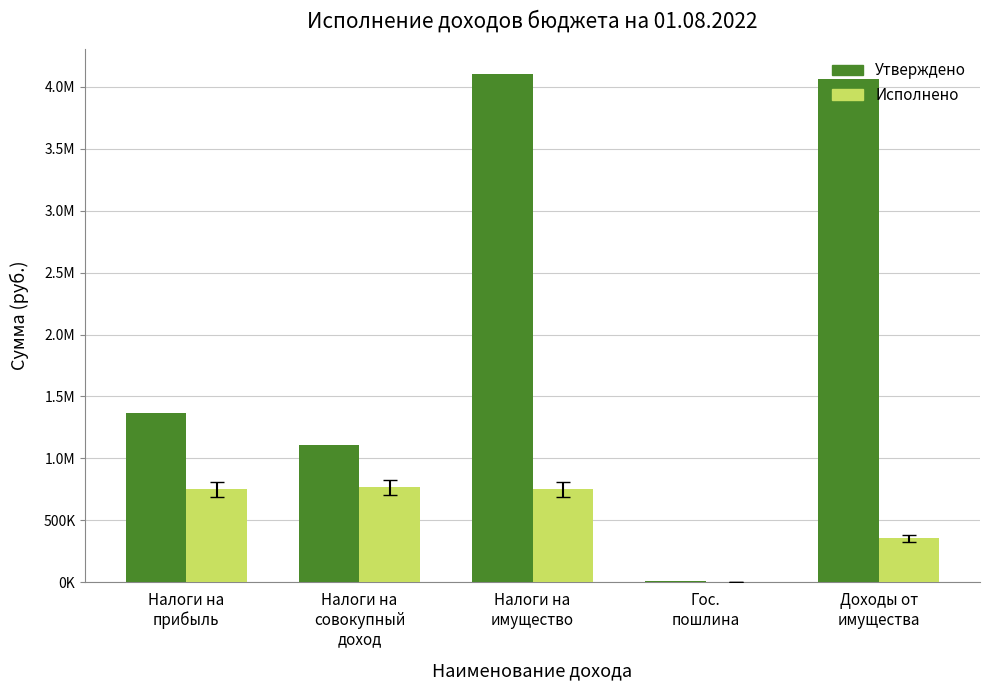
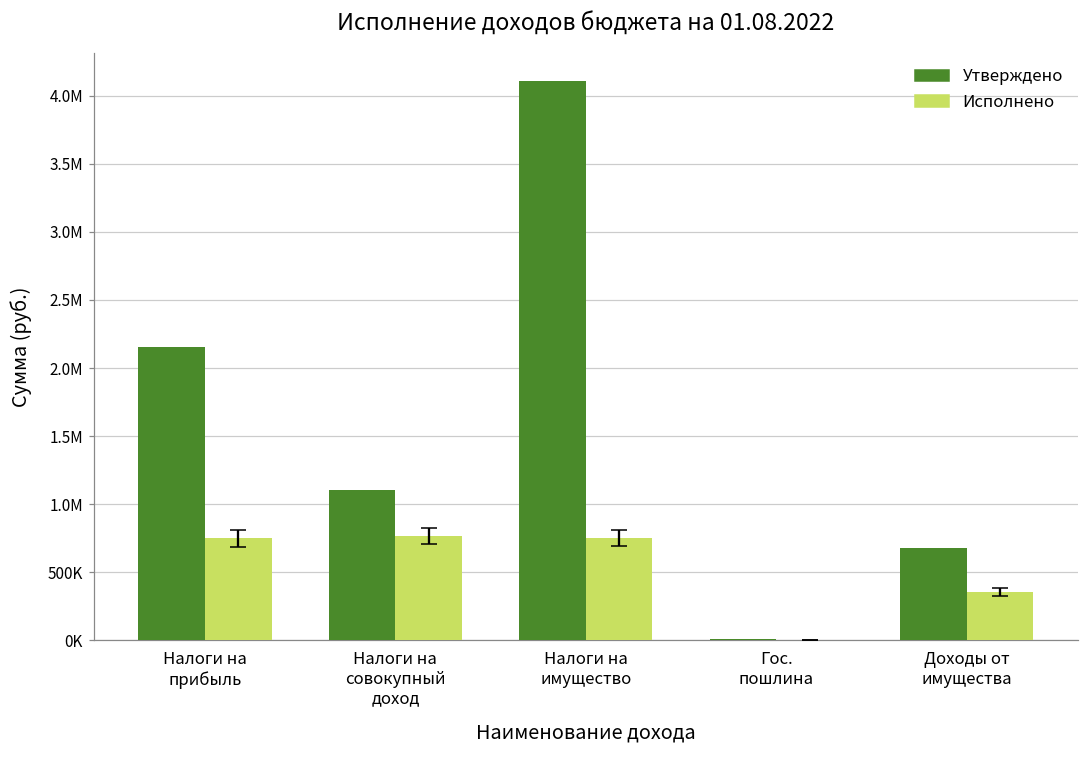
Утверждено, Налоги на прибыль: 1370000 -> 2160000
Утверждено, Доходы от имущества: 4060000 -> 680000
